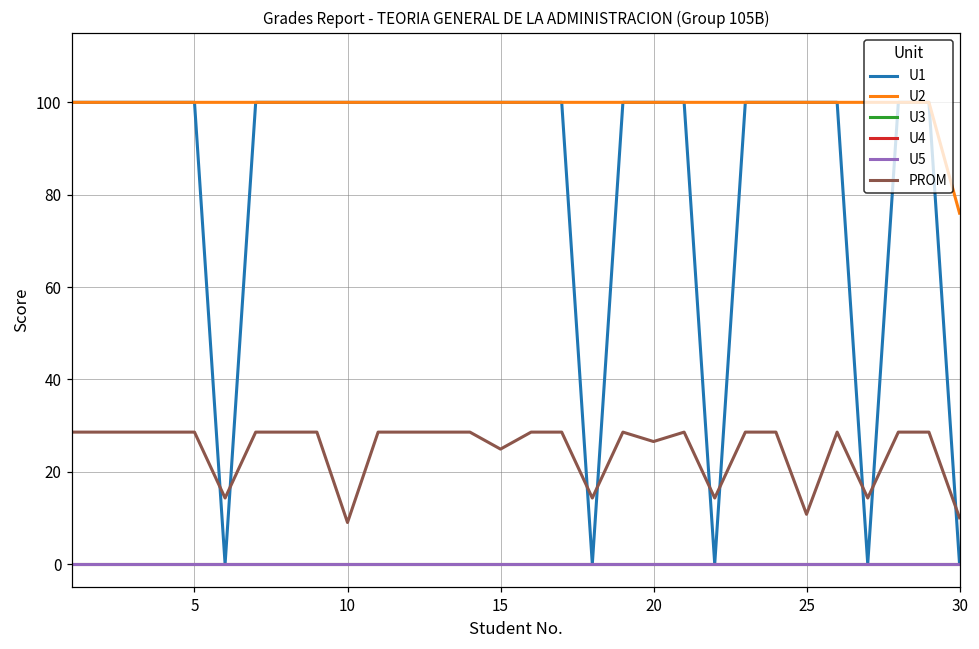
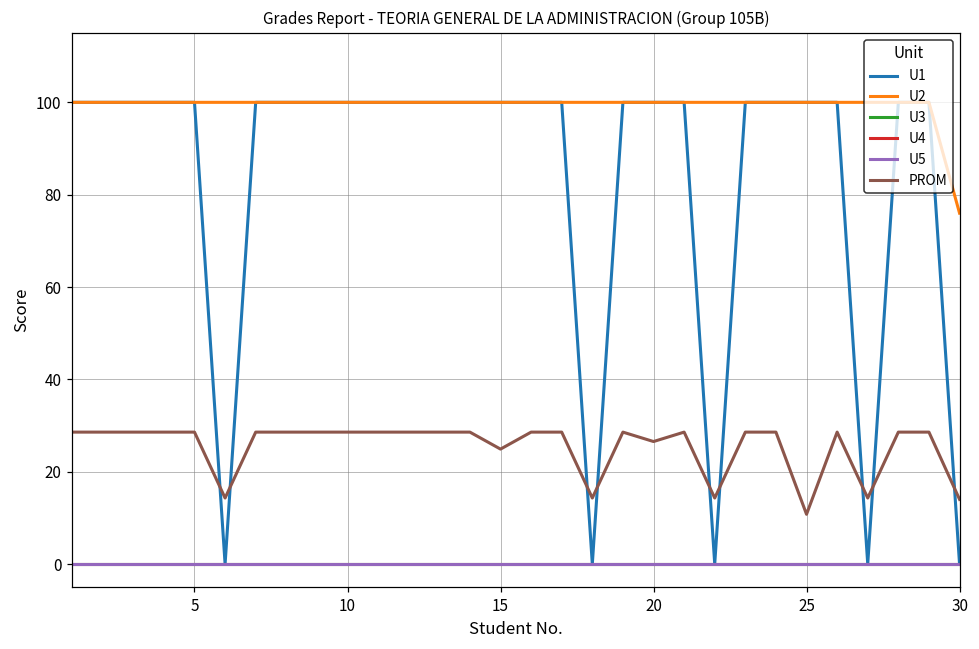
PROM, 10: 9 -> 29
PROM, 30: 10 -> 14
